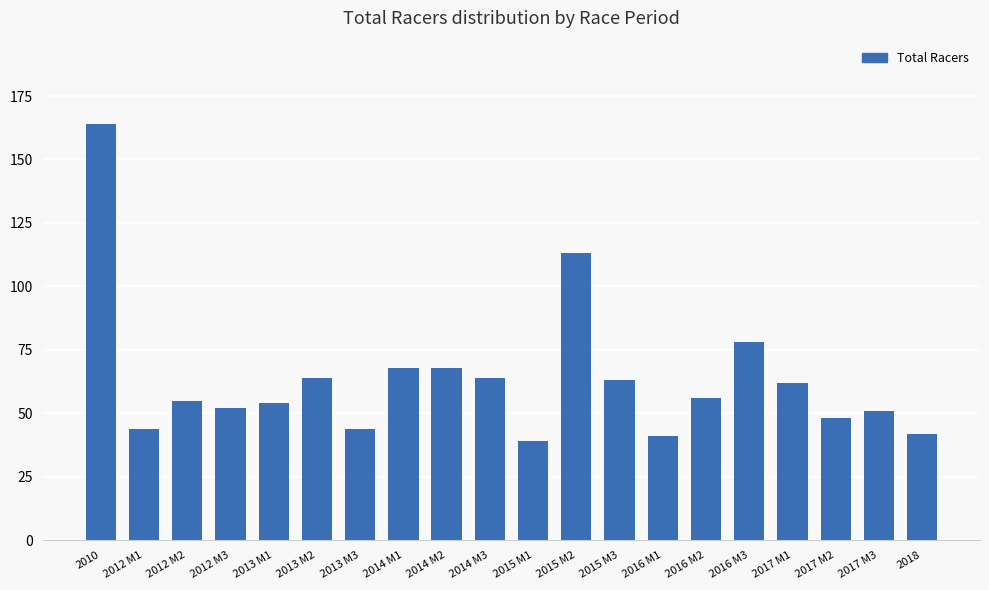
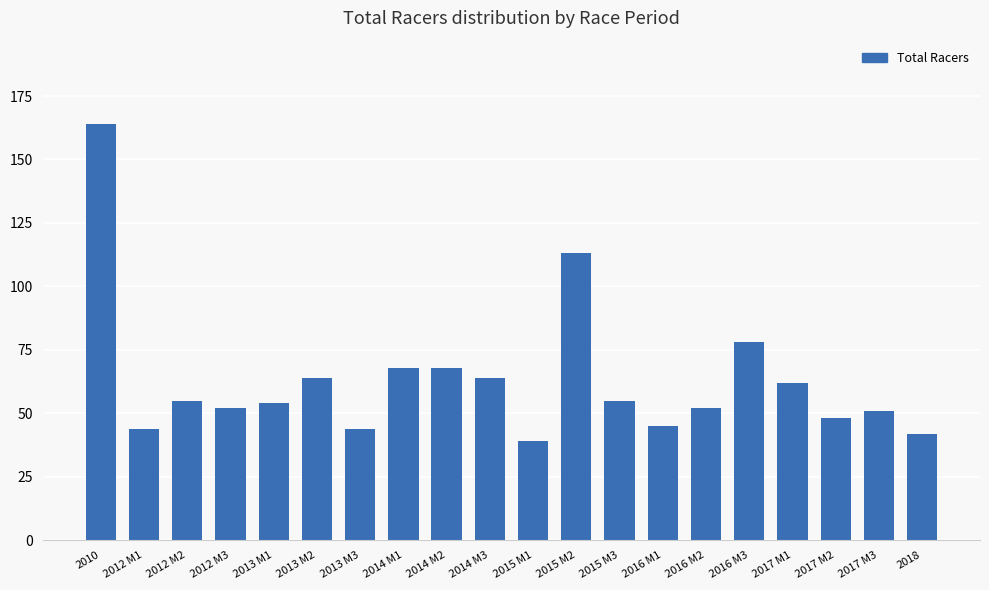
2015 M3: 63 -> 55
2016 M1: 41 -> 45
2016 M2: 56 -> 52
